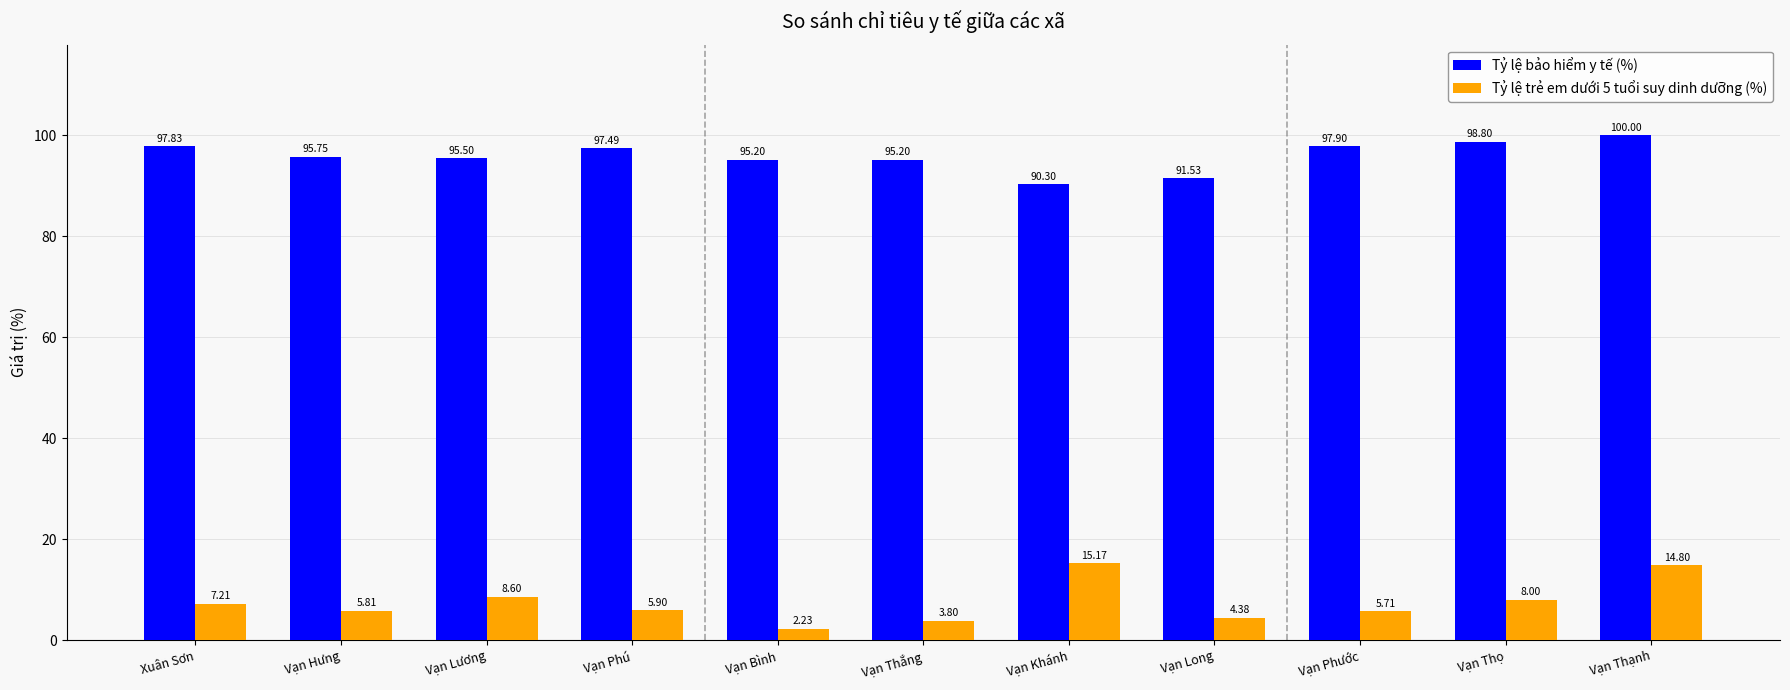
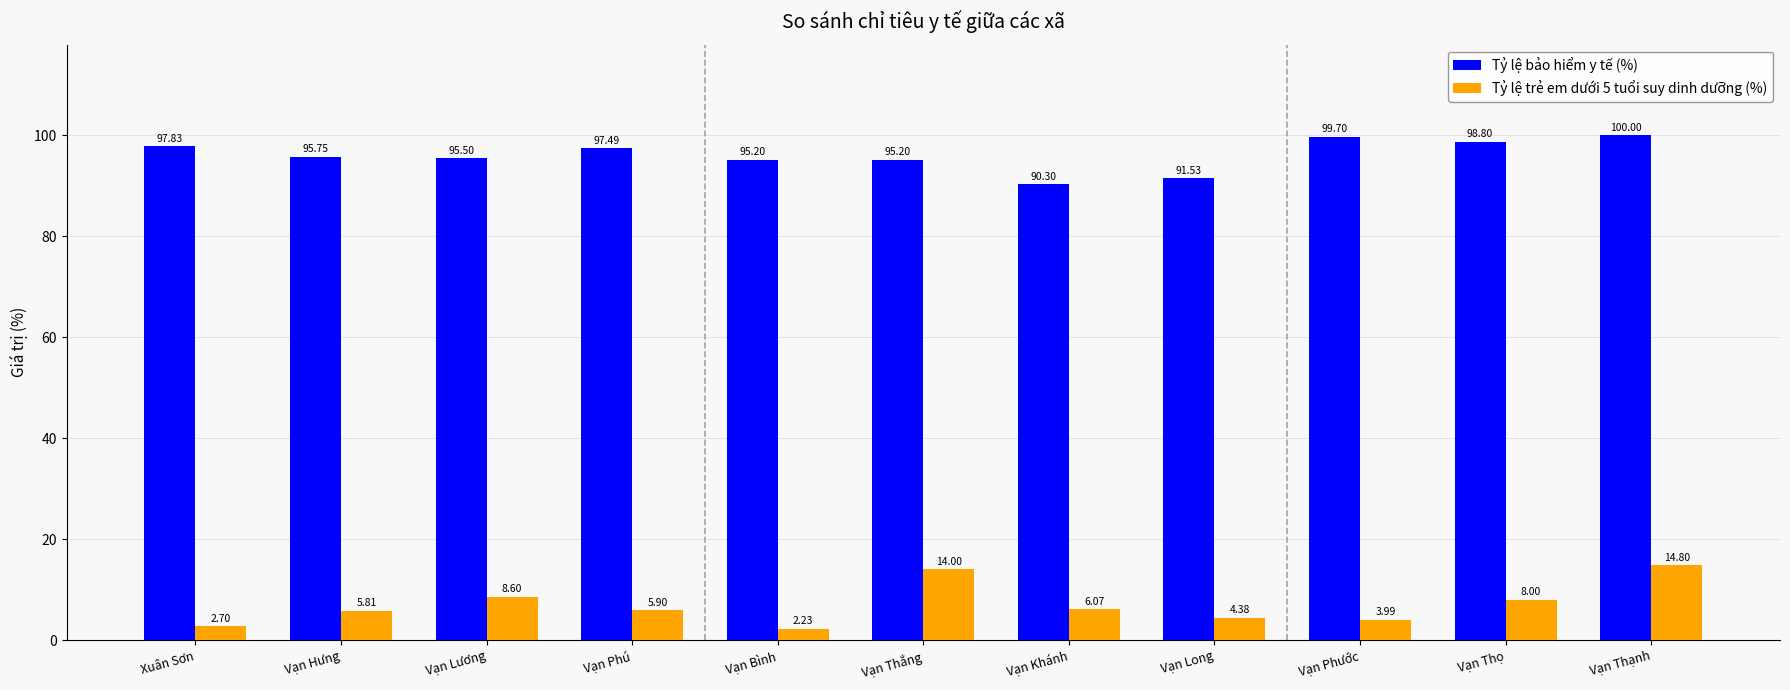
Tỷ lệ trẻ em dưới 5 tuổi suy dinh dưỡng (%), Xuân Sơn: 7.21 -> 2.70
Tỷ lệ trẻ em dưới 5 tuổi suy dinh dưỡng (%), Vạn Thắng: 3.80 -> 14.00
Tỷ lệ trẻ em dưới 5 tuổi suy dinh dưỡng (%), Vạn Khánh: 15.17 -> 6.07
Tỷ lệ bảo hiểm y tế (%), Vạn Phước: 97.90 -> 99.70
Tỷ lệ trẻ em dưới 5 tuổi suy dinh dưỡng (%), Vạn Phước: 5.71 -> 3.99
